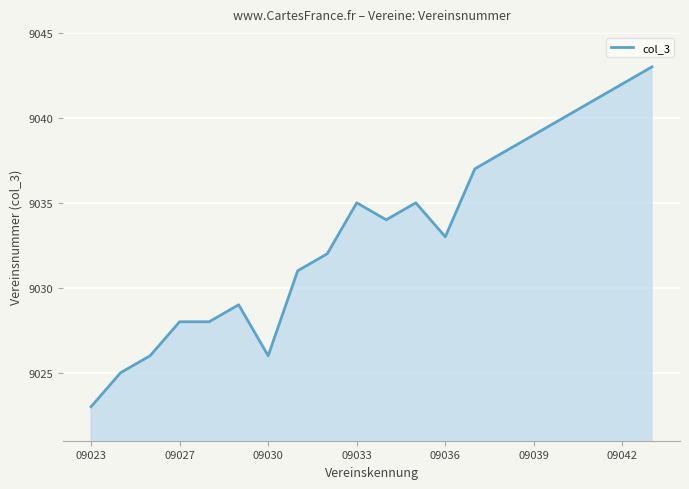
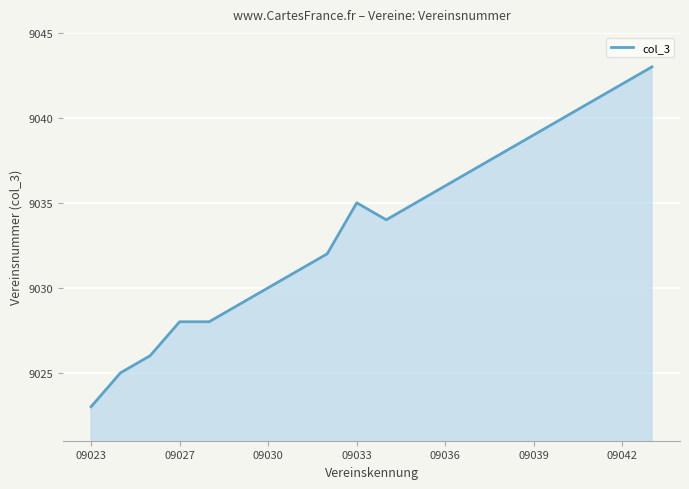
09030: 9026 -> 9030
09036: 9033 -> 9036
